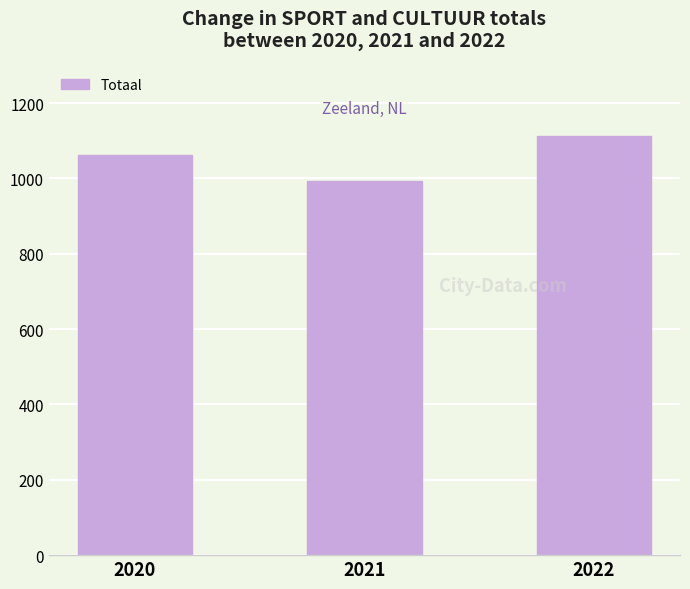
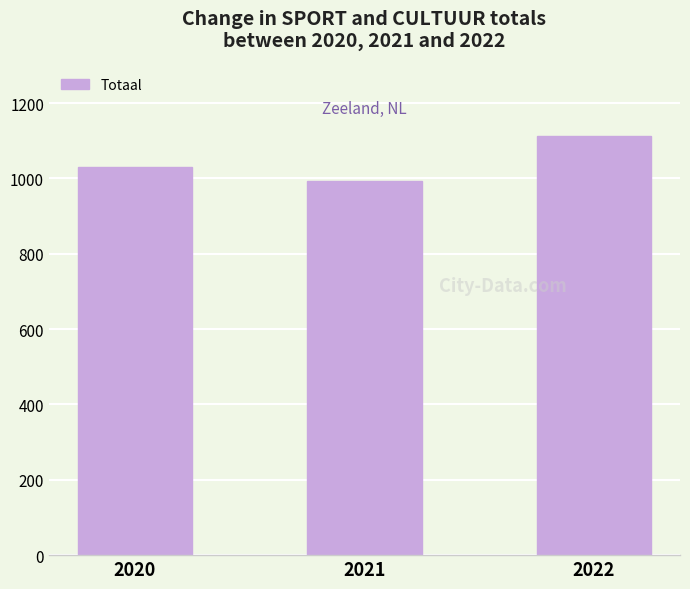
2020: 1060 -> 1030
